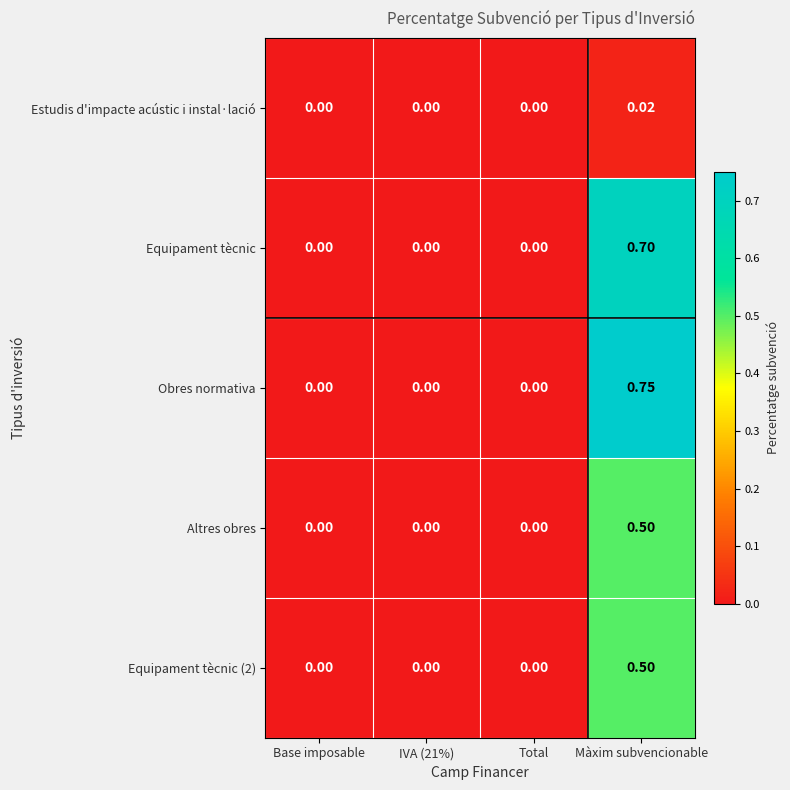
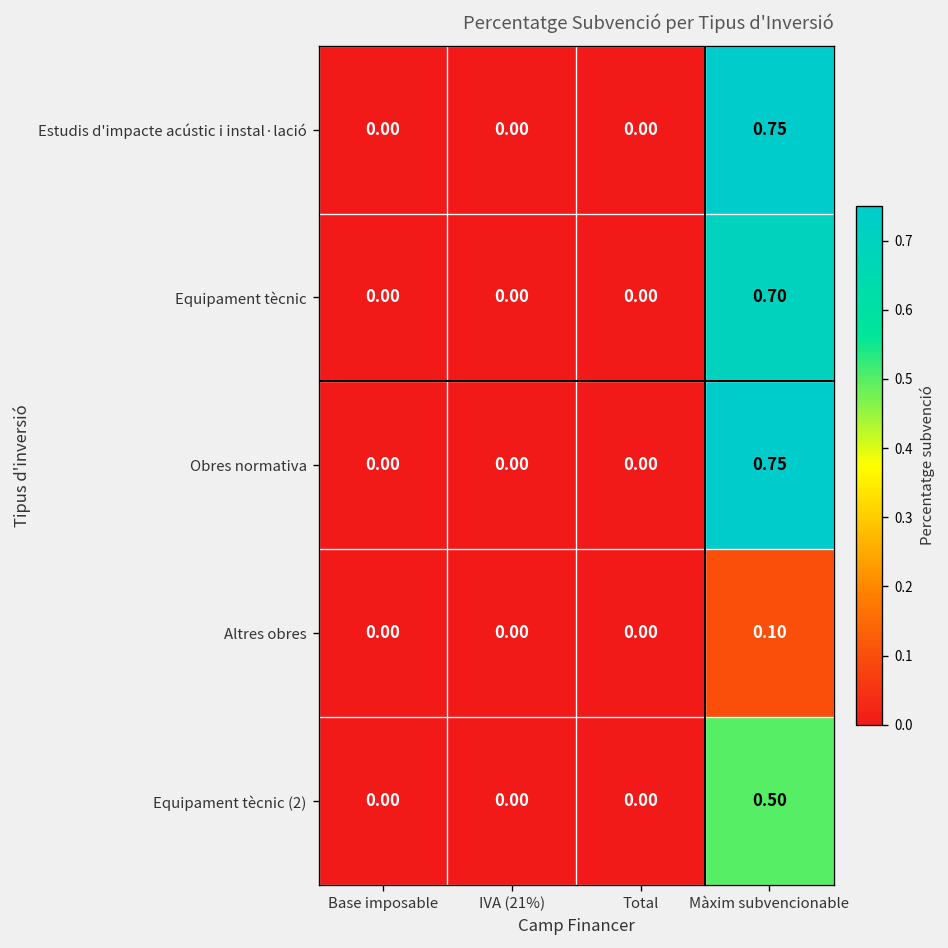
Estudis d'impacte acústic i instal·lació, Màxim subvencionable: 0.02 -> 0.75
Altres obres, Màxim subvencionable: 0.50 -> 0.10
